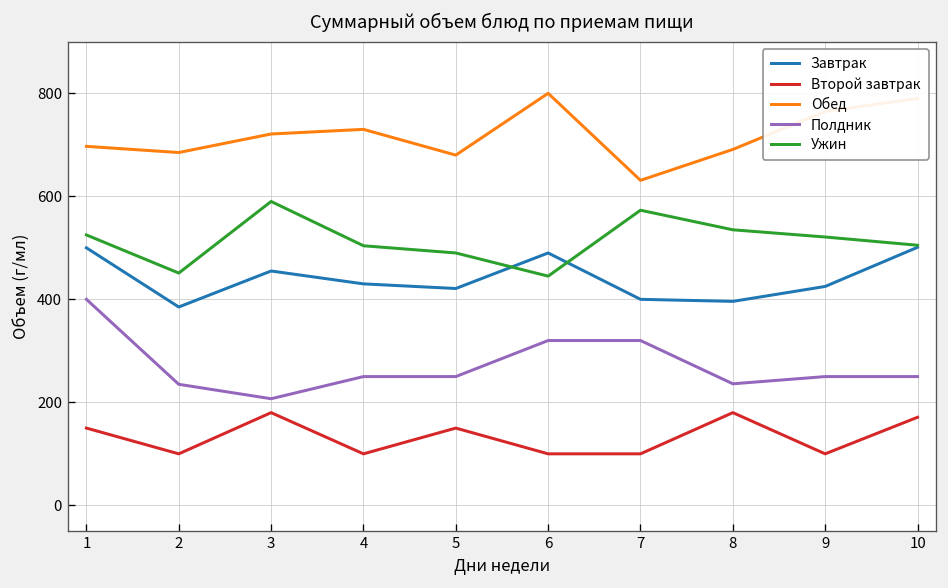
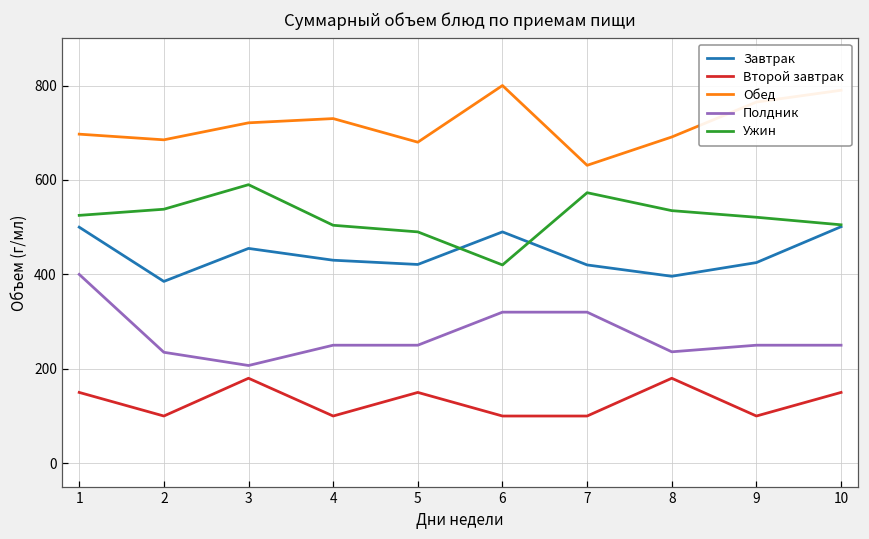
Ужин, 2: 450 -> 540
Ужин, 6: 450 -> 420
Завтрак, 7: 400 -> 420
Второй завтрак, 10: 170 -> 150
